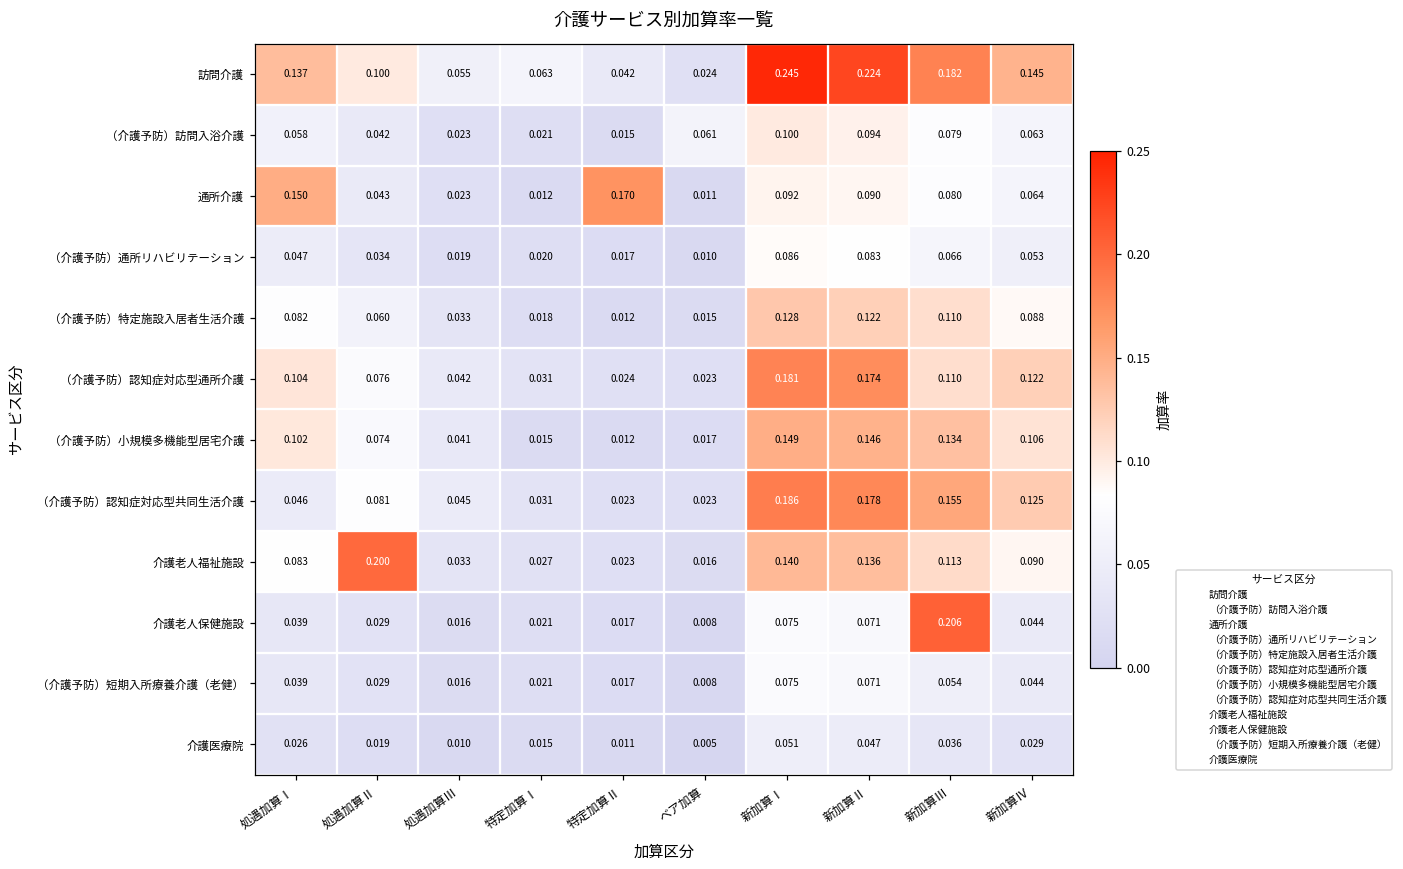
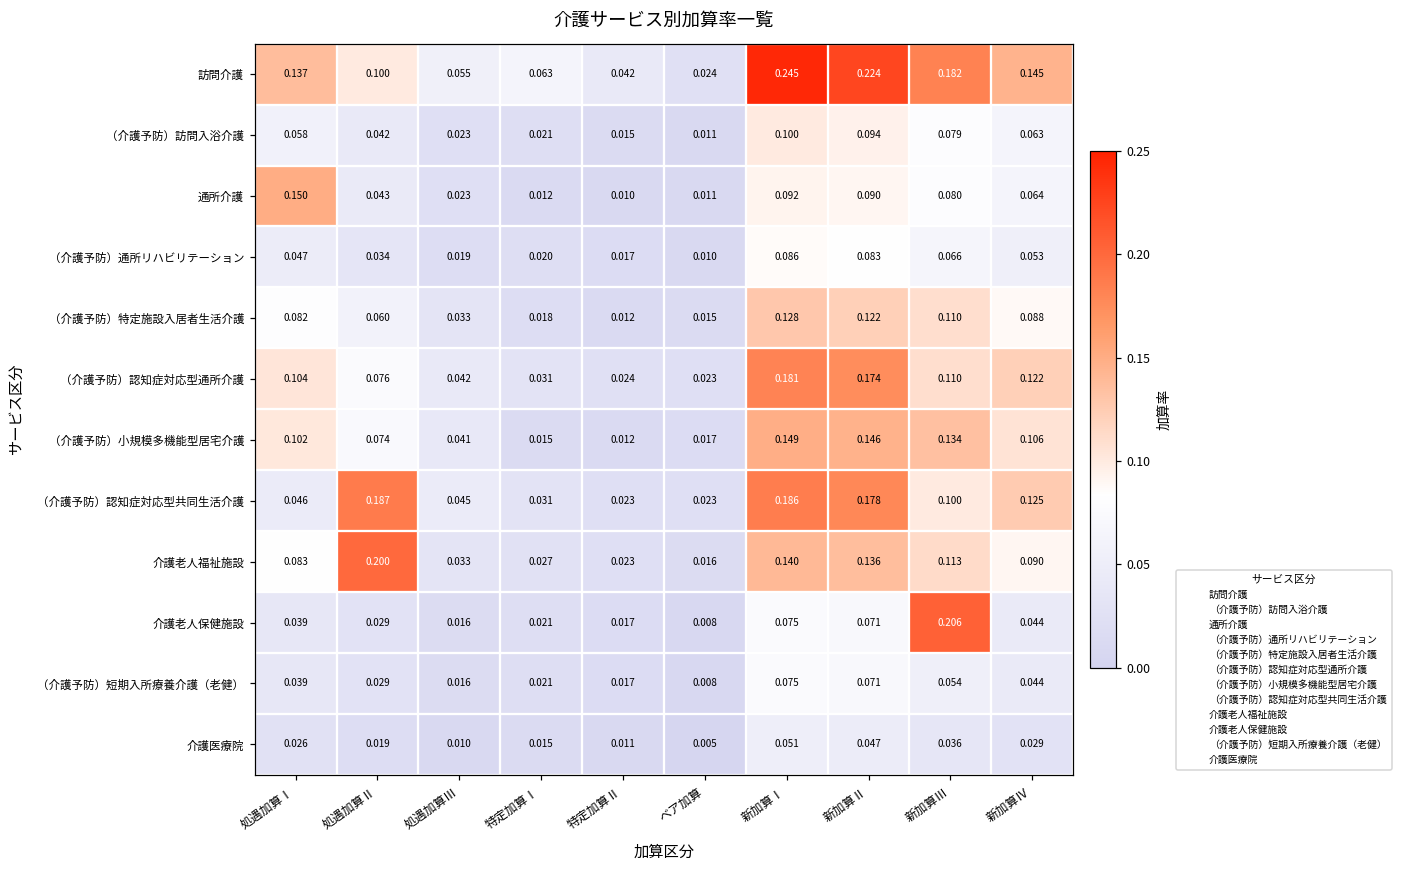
（介護予防）訪問入浴介護, ベア加算: 0.061 -> 0.011
通所介護, 特定加算Ⅱ: 0.170 -> 0.010
（介護予防）認知症対応型共同生活介護, 処遇加算Ⅱ: 0.081 -> 0.187
（介護予防）認知症対応型共同生活介護, 新加算Ⅲ: 0.155 -> 0.100
